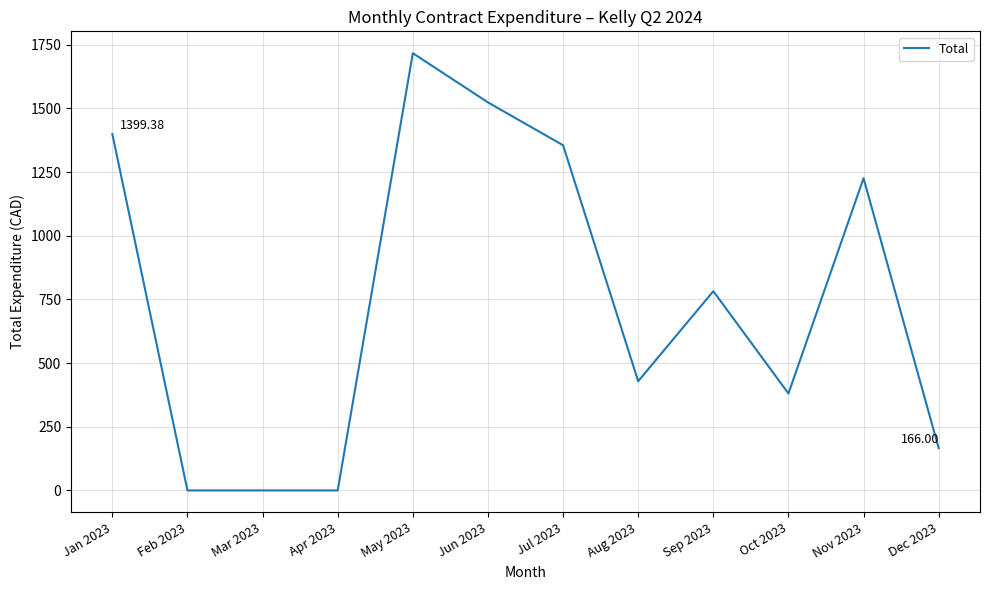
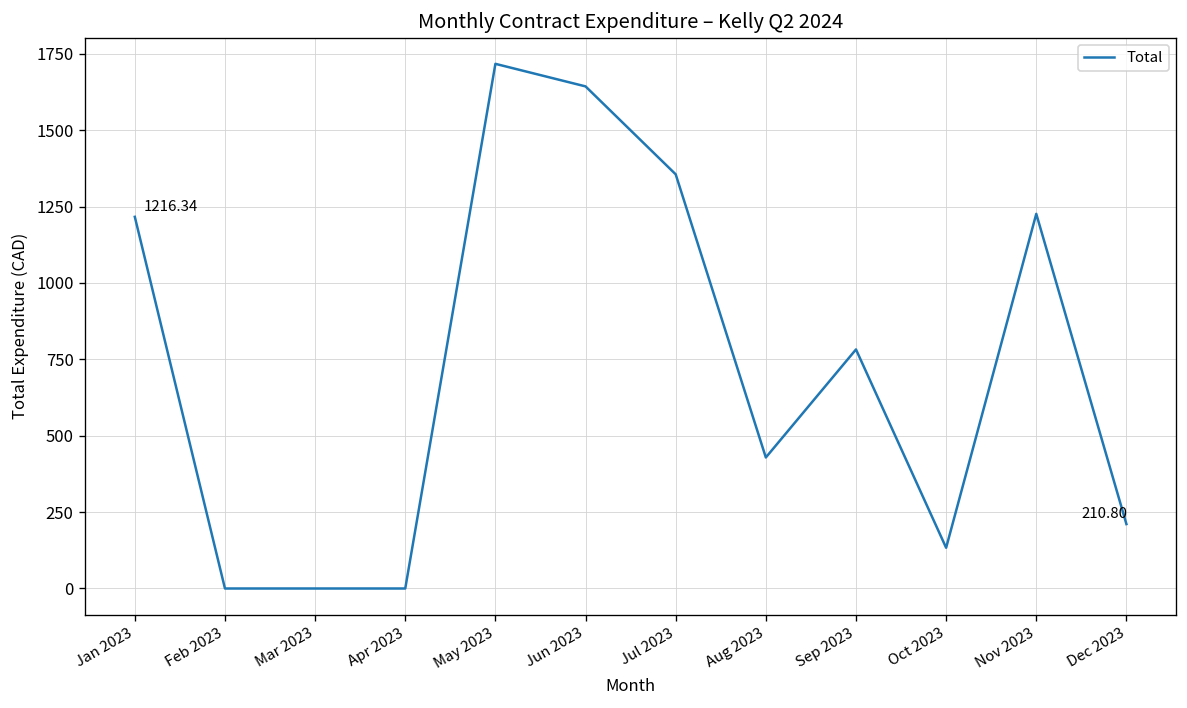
Jan 2023: 1399.38 -> 1216.34
Jun 2023: 1520 -> 1640
Oct 2023: 380 -> 130
Dec 2023: 166.00 -> 210.80
